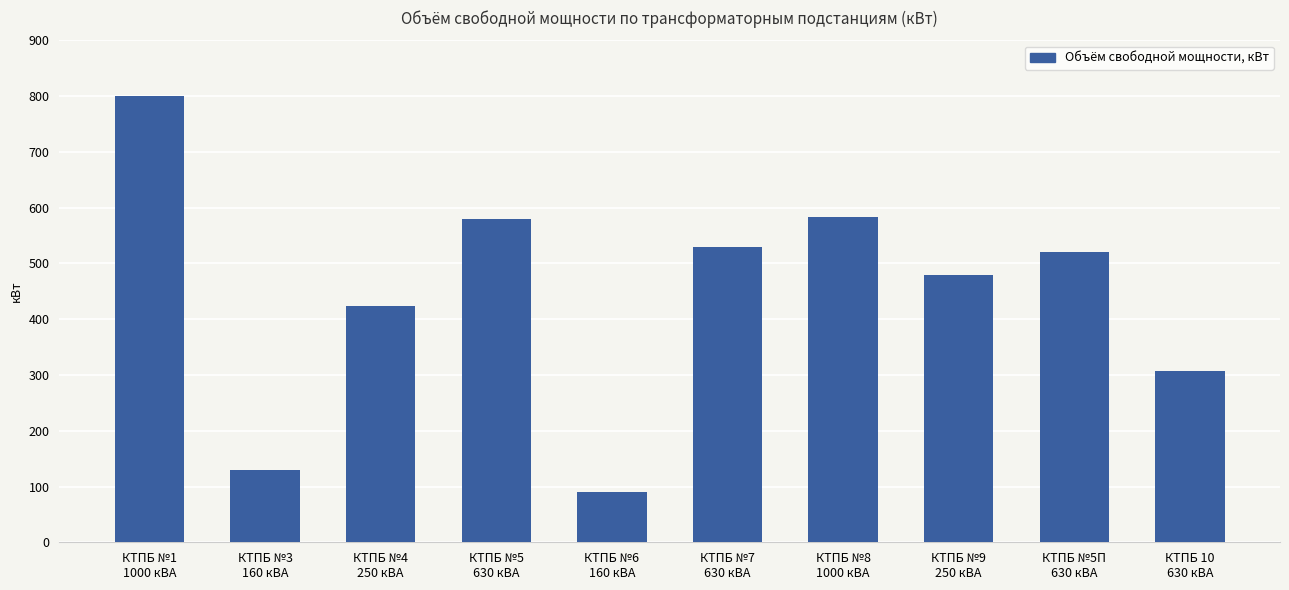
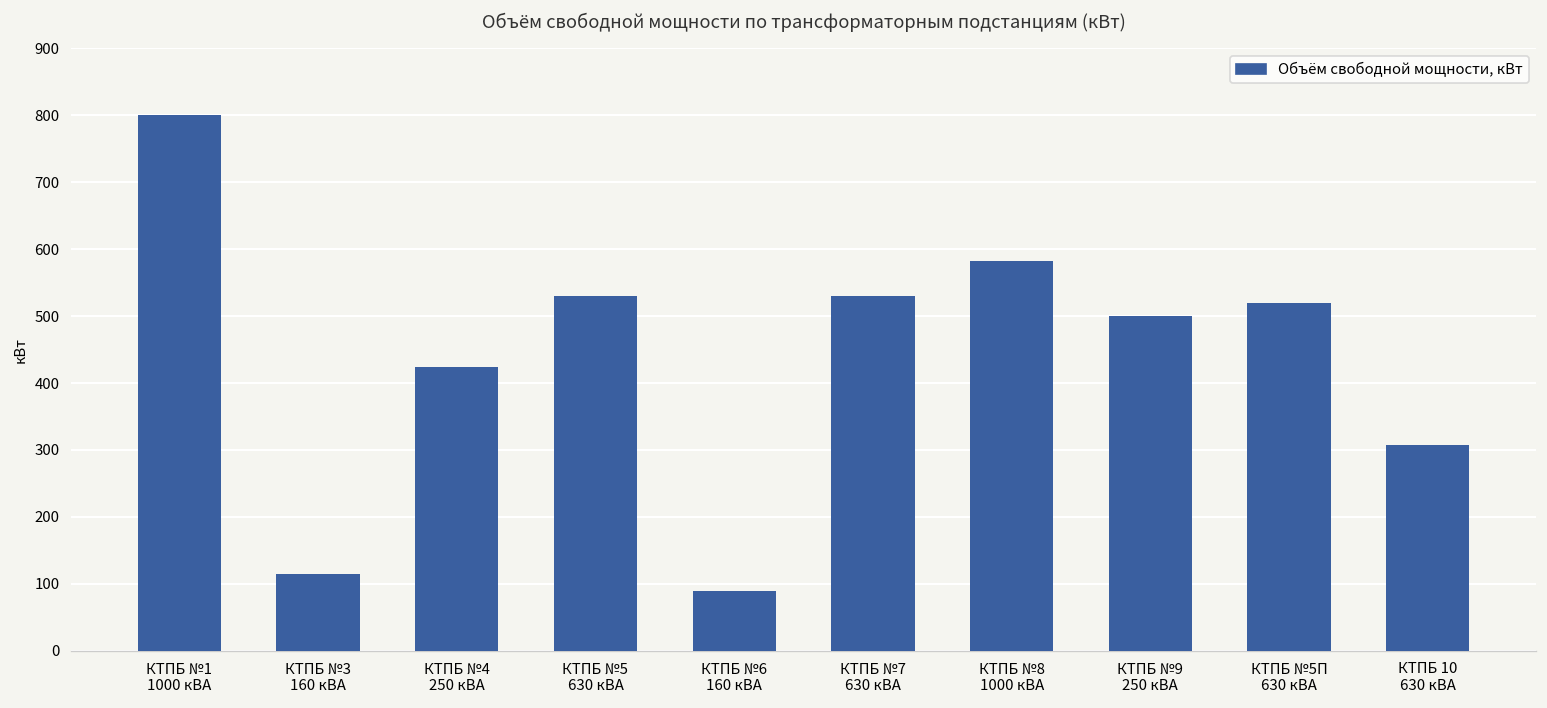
КТПБ №3 160 кВА: 130 -> 110
КТПБ №5 630 кВА: 580 -> 530
КТПБ №9 250 кВА: 480 -> 500
